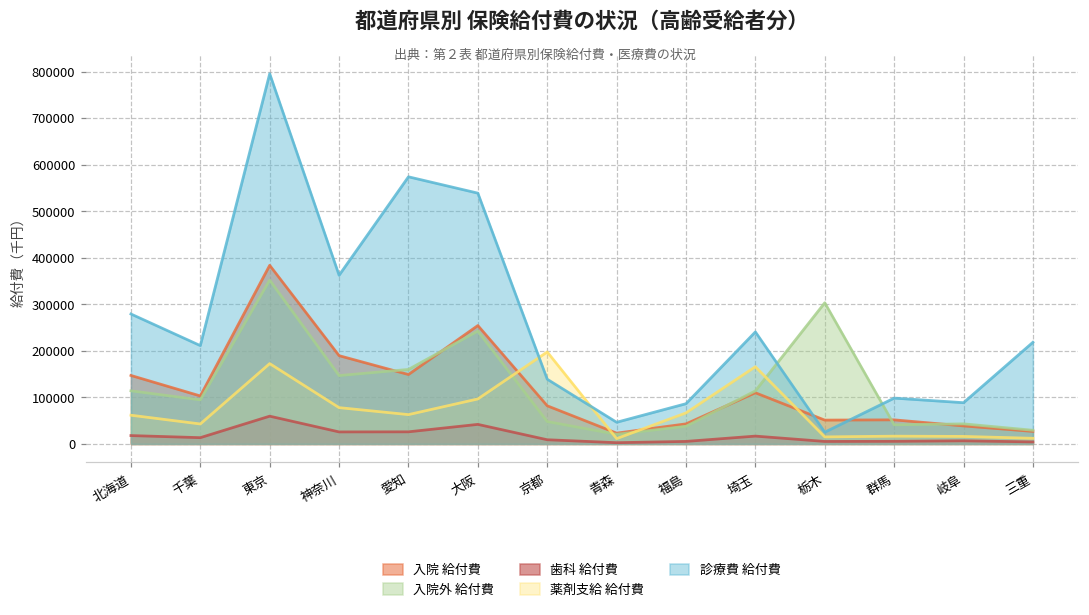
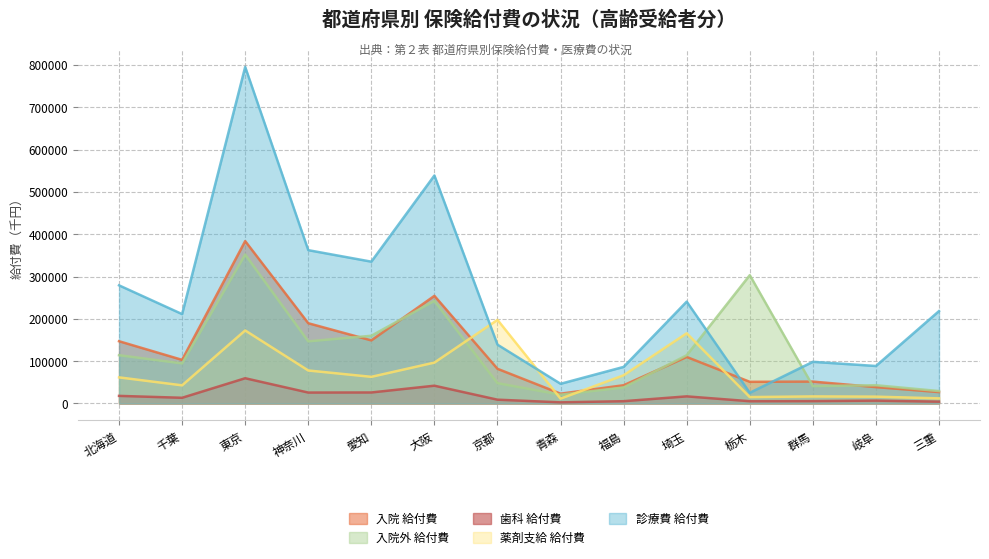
診療費 給付費, 愛知: 570000 -> 340000
